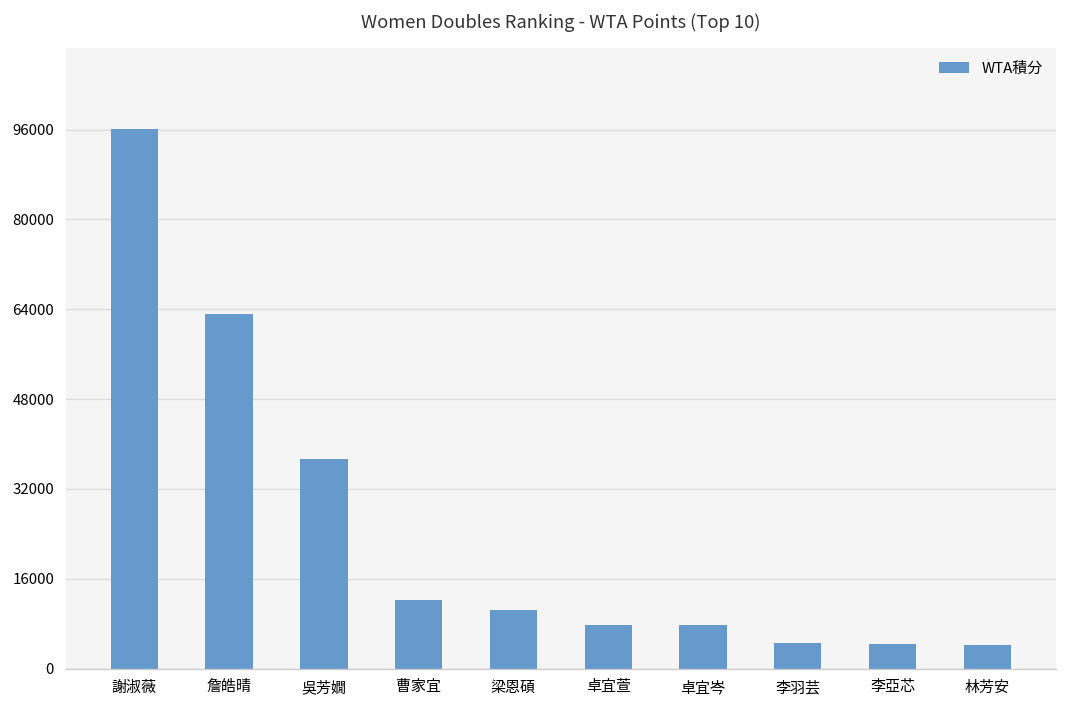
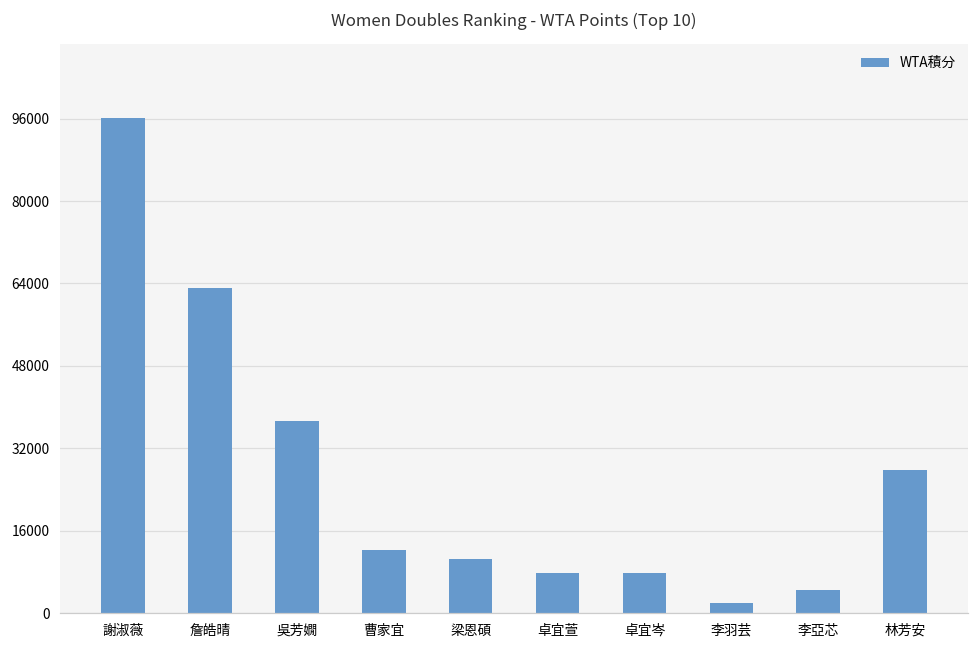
李羽芸: 5000 -> 2000
林芳安: 4000 -> 28000
